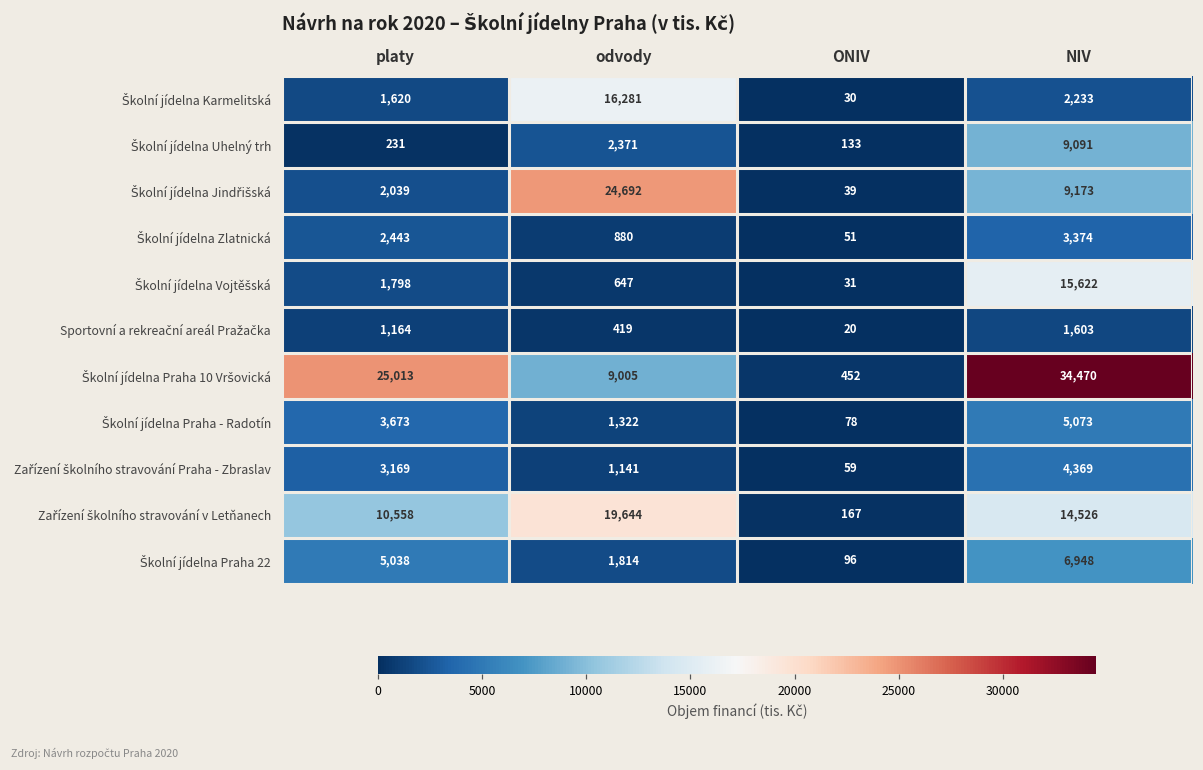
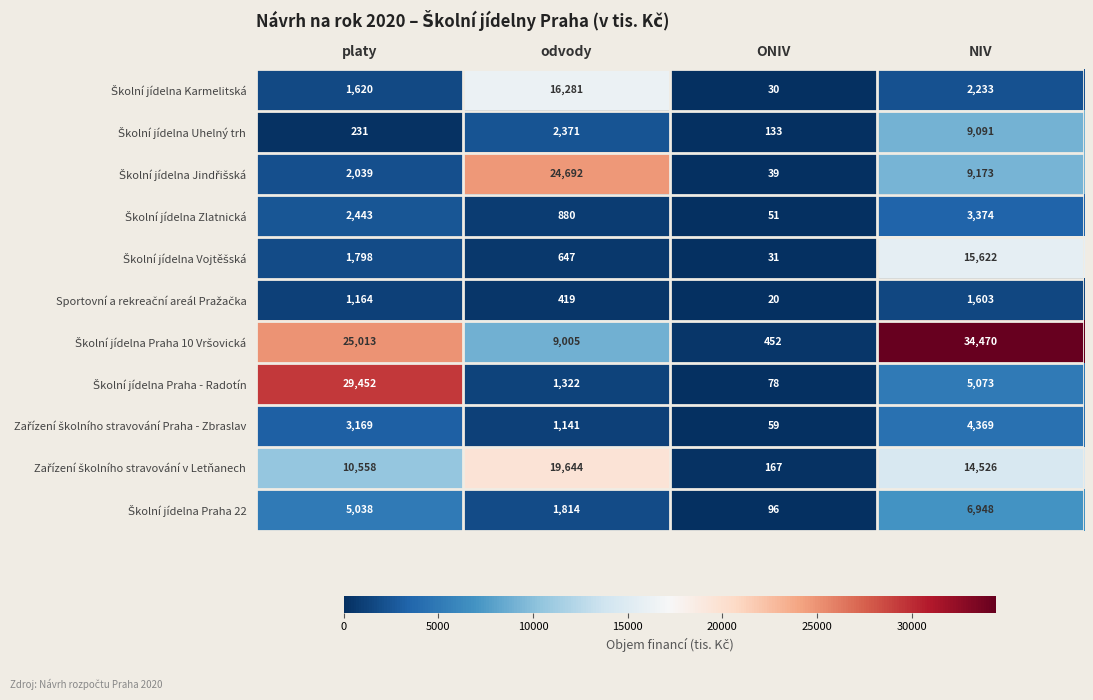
Školní jídelna Praha - Radotín, platy: 3,673 -> 29,452
